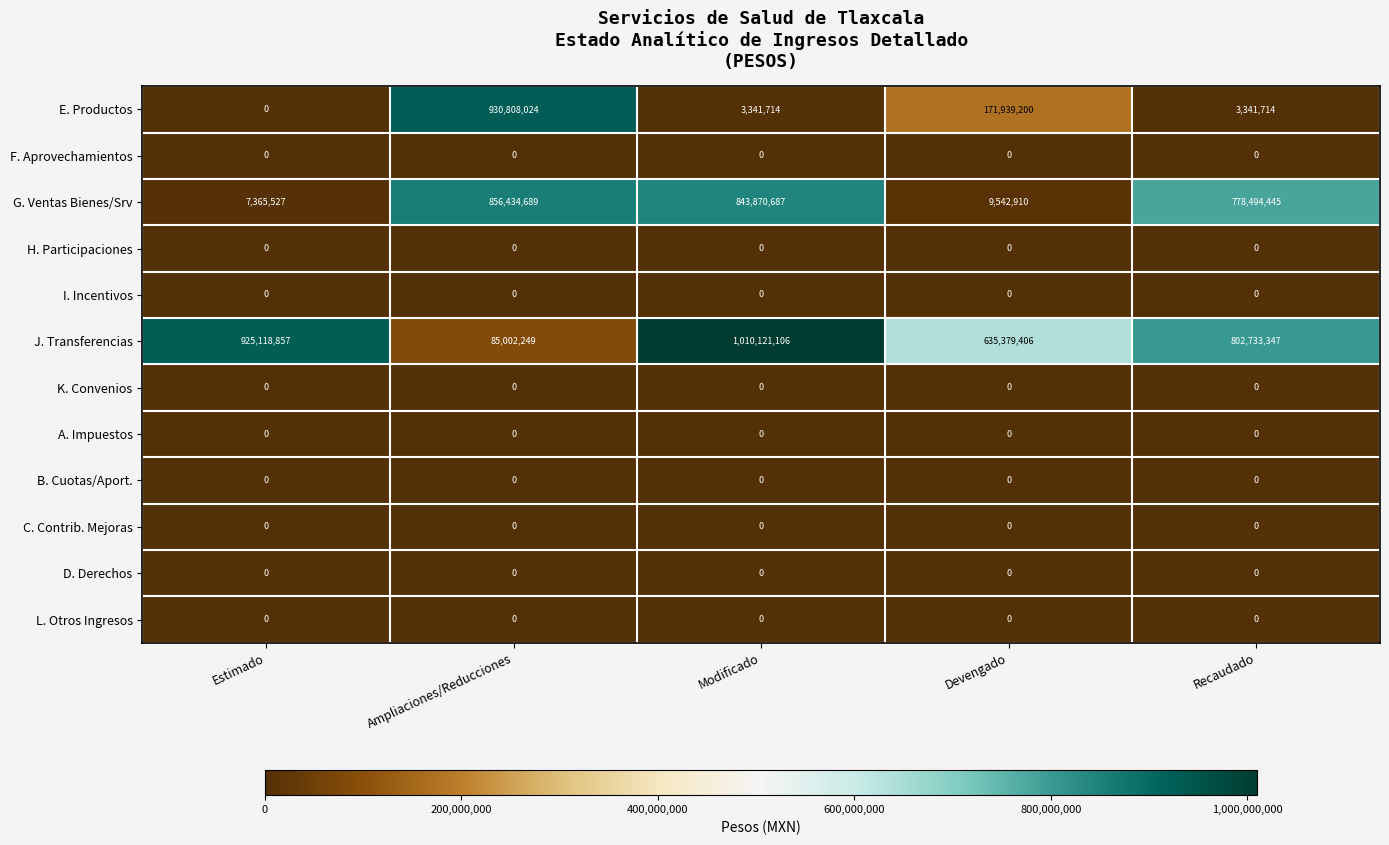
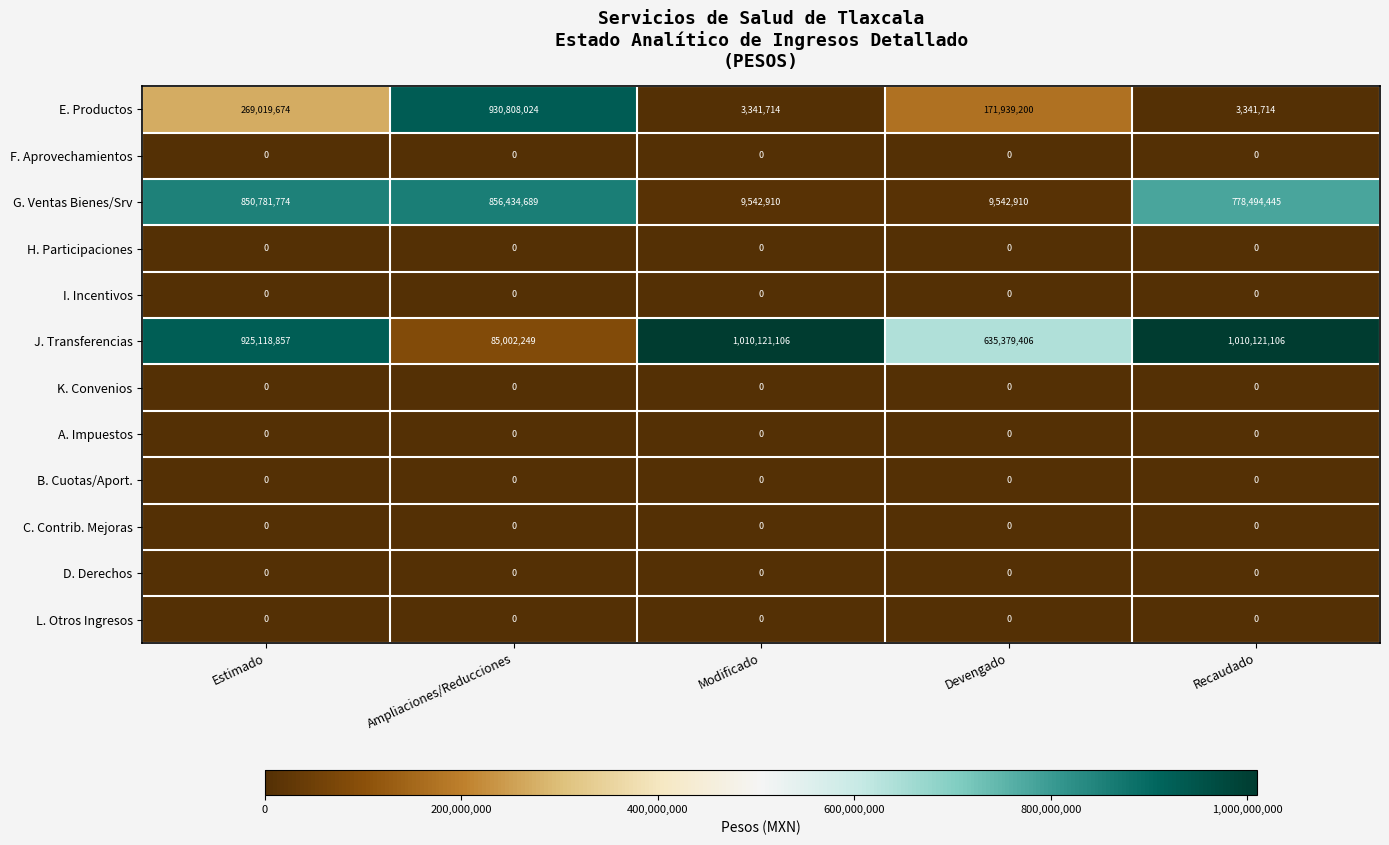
E. Productos, Estimado: 0 -> 269,019,674
G. Ventas Bienes/Srv, Estimado: 7,365,527 -> 850,781,774
G. Ventas Bienes/Srv, Modificado: 843,870,687 -> 9,542,910
J. Transferencias, Recaudado: 802,733,347 -> 1,010,121,106
